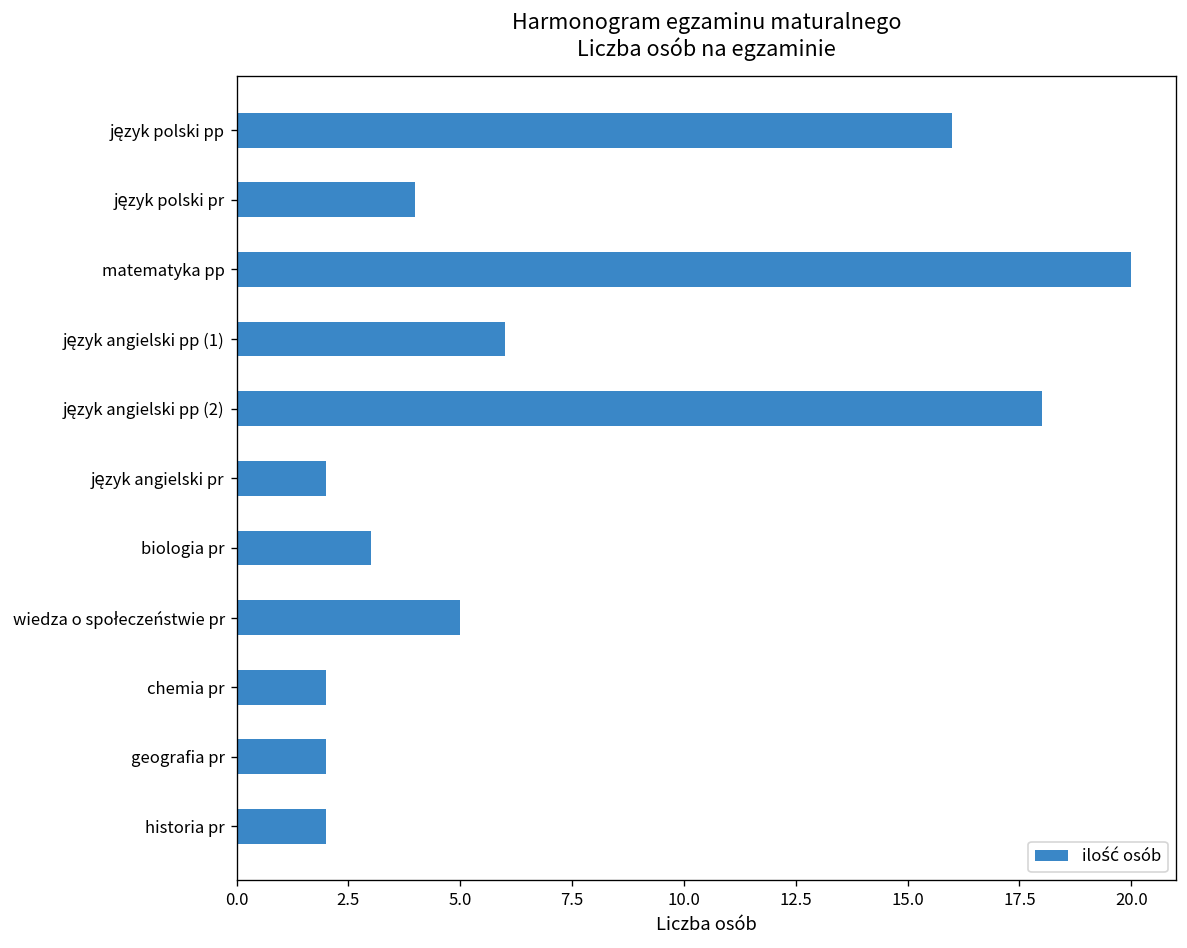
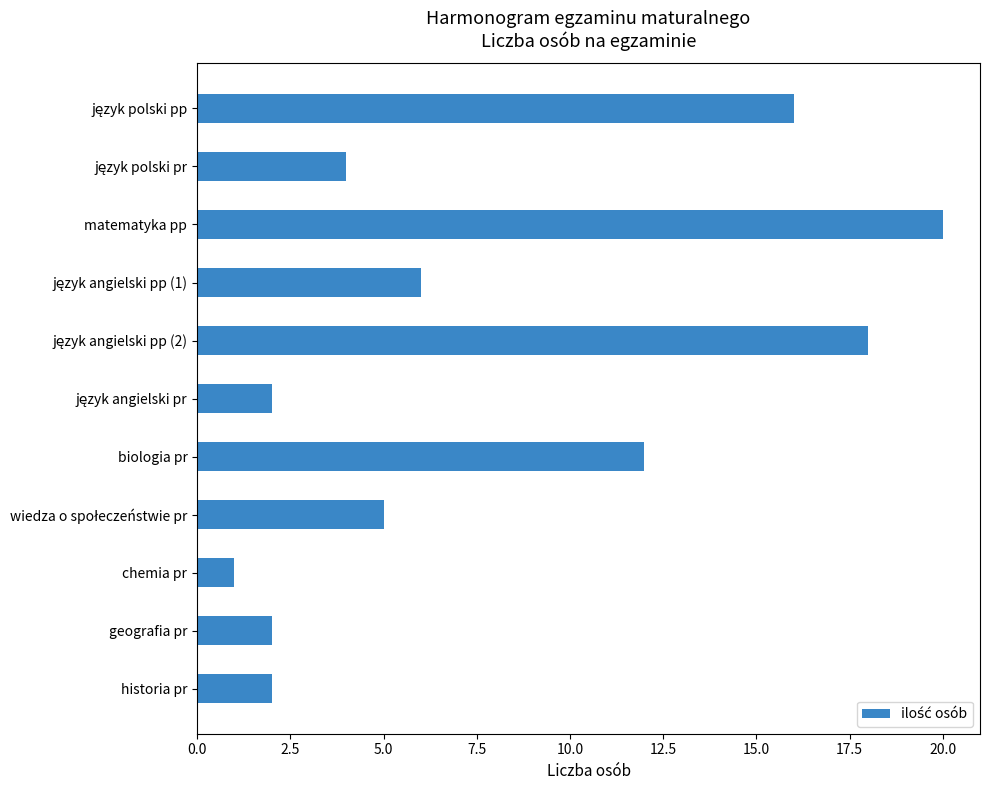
biologia pr: 3 -> 12
chemia pr: 2 -> 1
